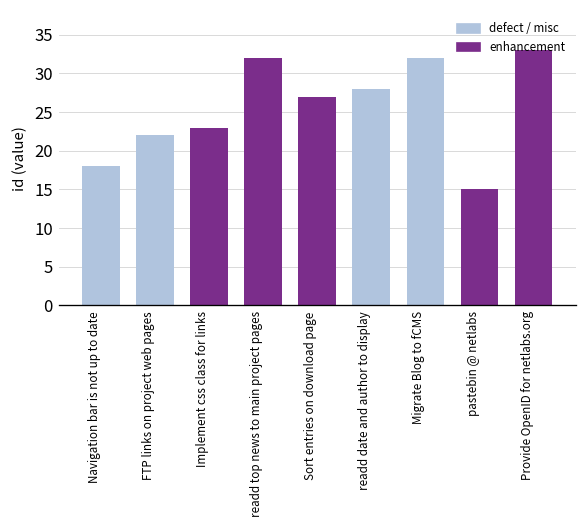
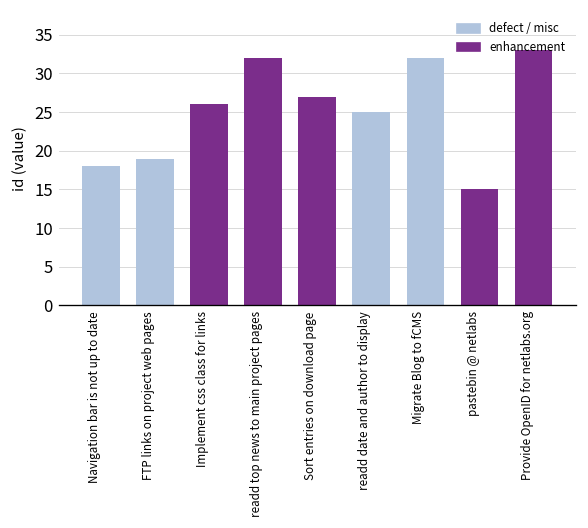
FTP links on project web pages: 22 -> 19
Implement css class for links: 23 -> 26
readd date and author to display: 28 -> 25
